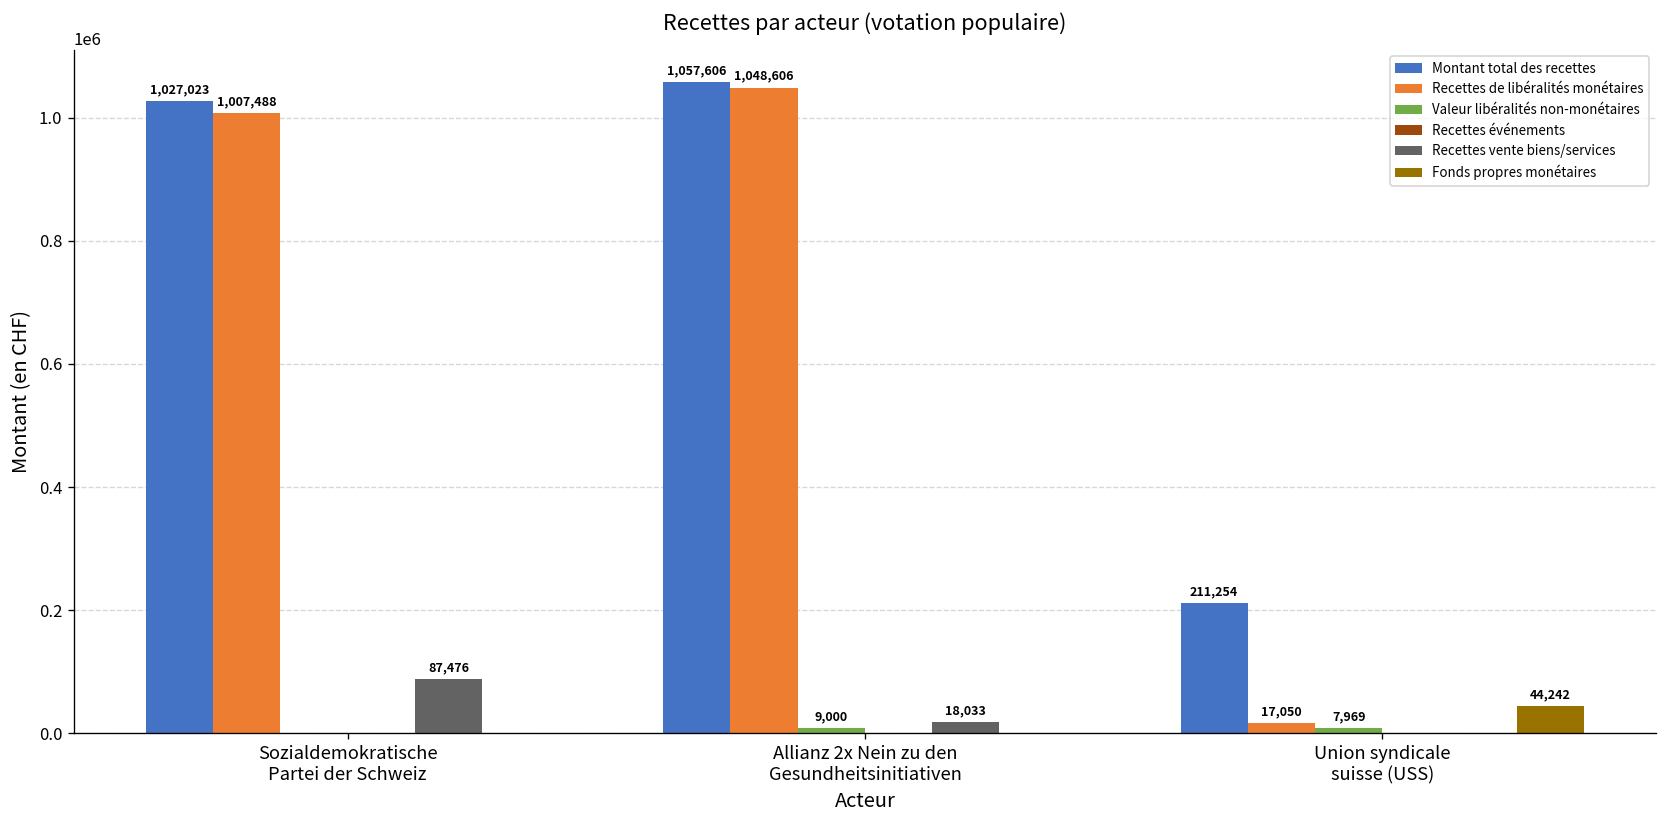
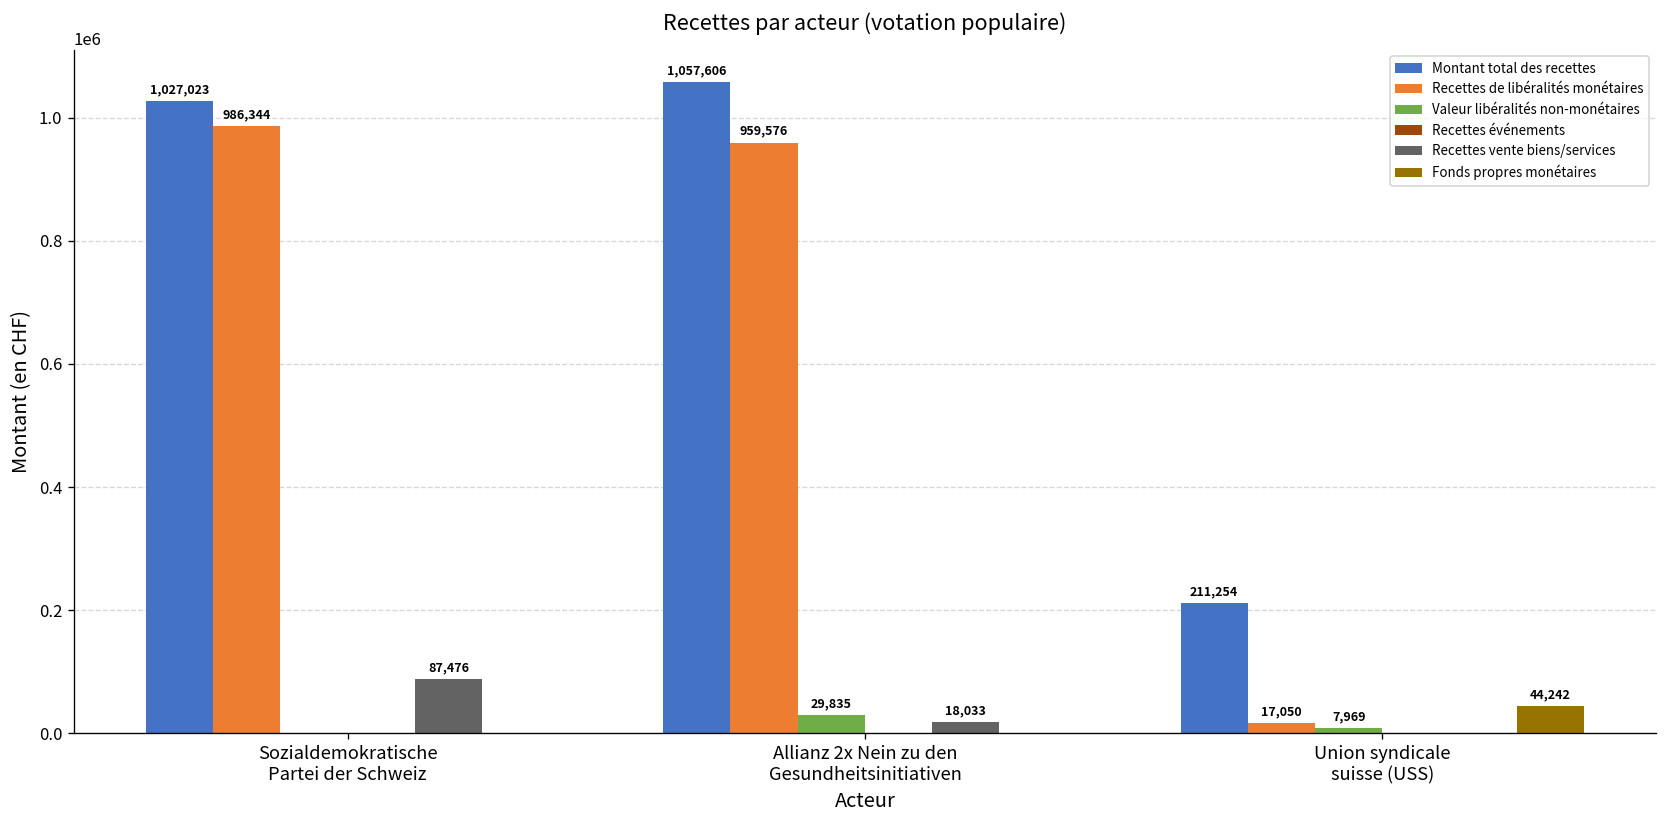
Recettes de libéralités monétaires, Sozialdemokratische Partei der Schweiz: 1,007,488 -> 986,344
Recettes de libéralités monétaires, Allianz 2x Nein zu den Gesundheitsinitiativen: 1,048,606 -> 959,576
Valeur libéralités non-monétaires, Allianz 2x Nein zu den Gesundheitsinitiativen: 9,000 -> 29,835
